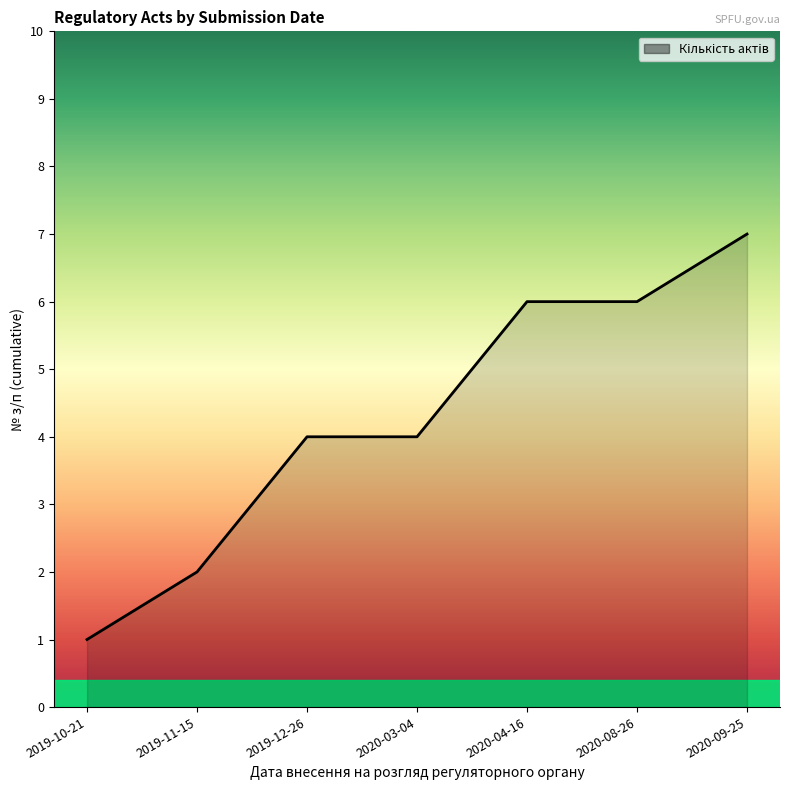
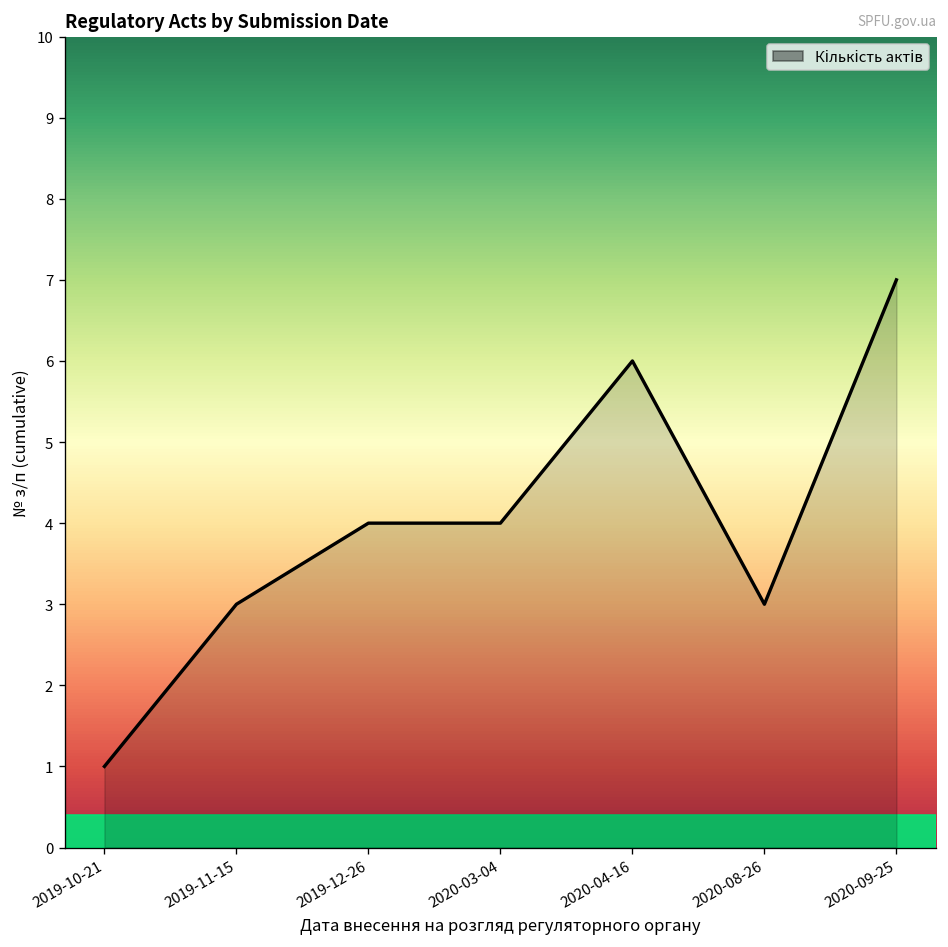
2019-11-15: 2 -> 3
2020-08-26: 6 -> 3
